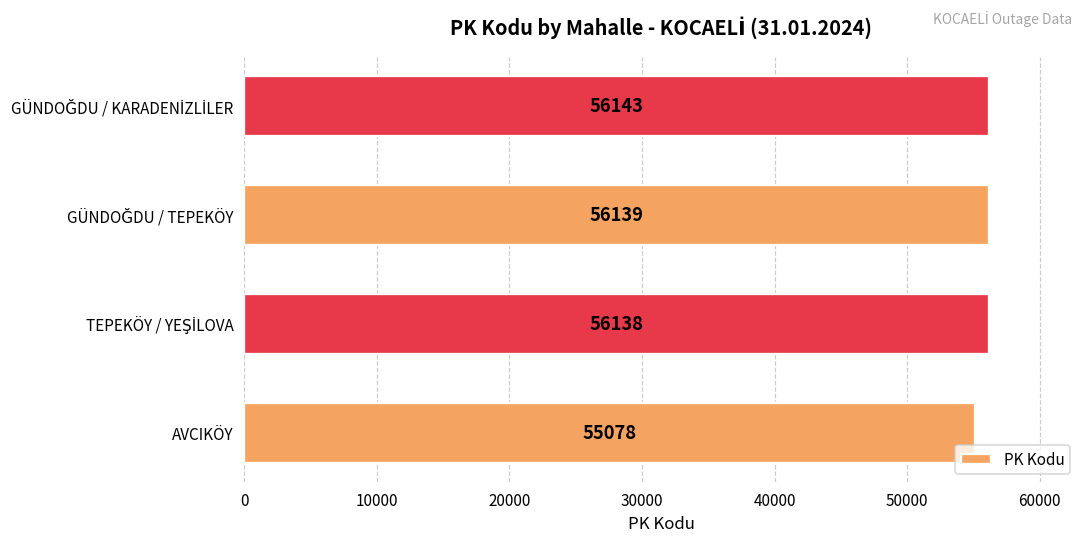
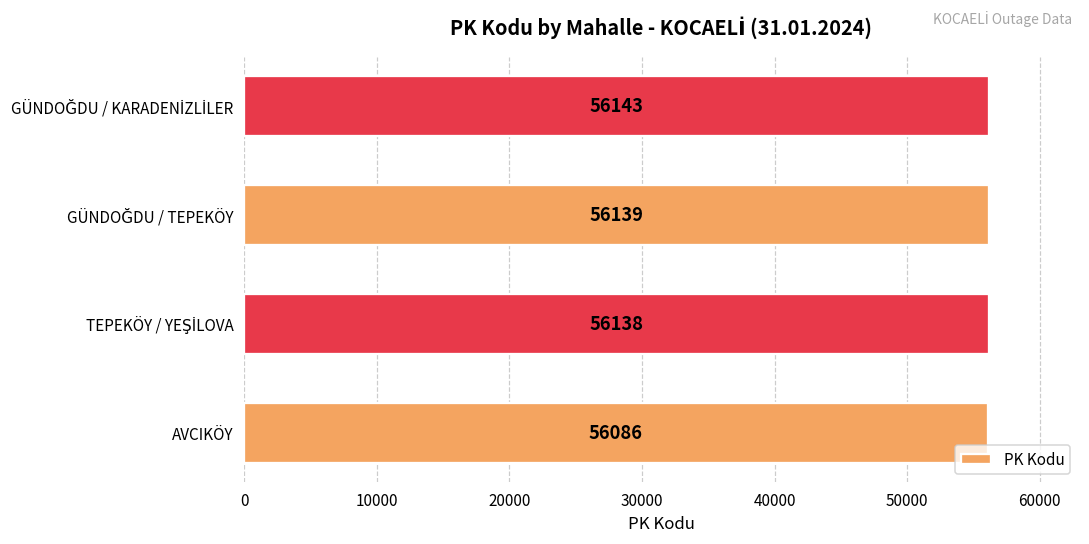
AVCIKÖY: 55078 -> 56086
